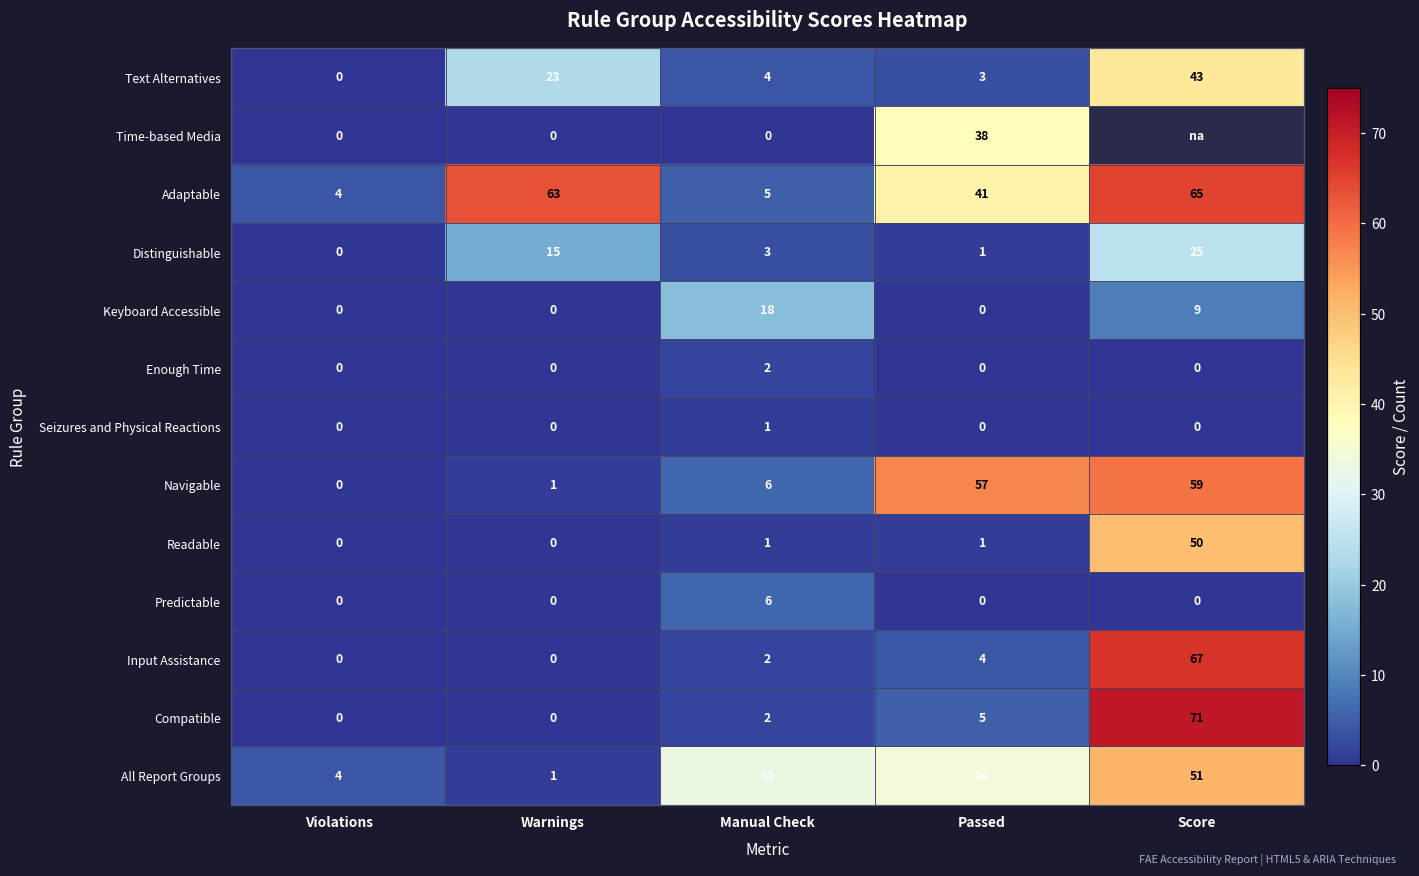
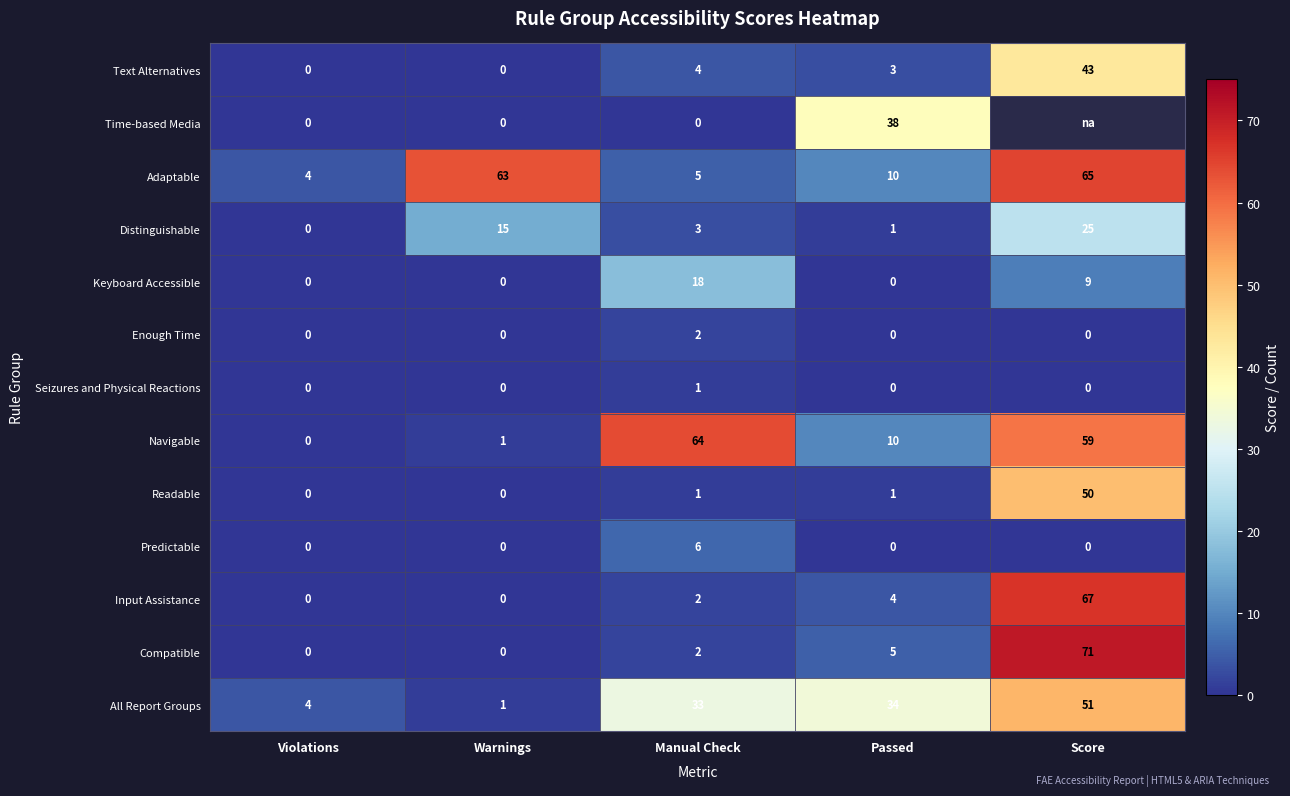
Text Alternatives, Warnings: 23 -> 0
Adaptable, Passed: 41 -> 10
Navigable, Manual Check: 6 -> 64
Navigable, Passed: 57 -> 10
